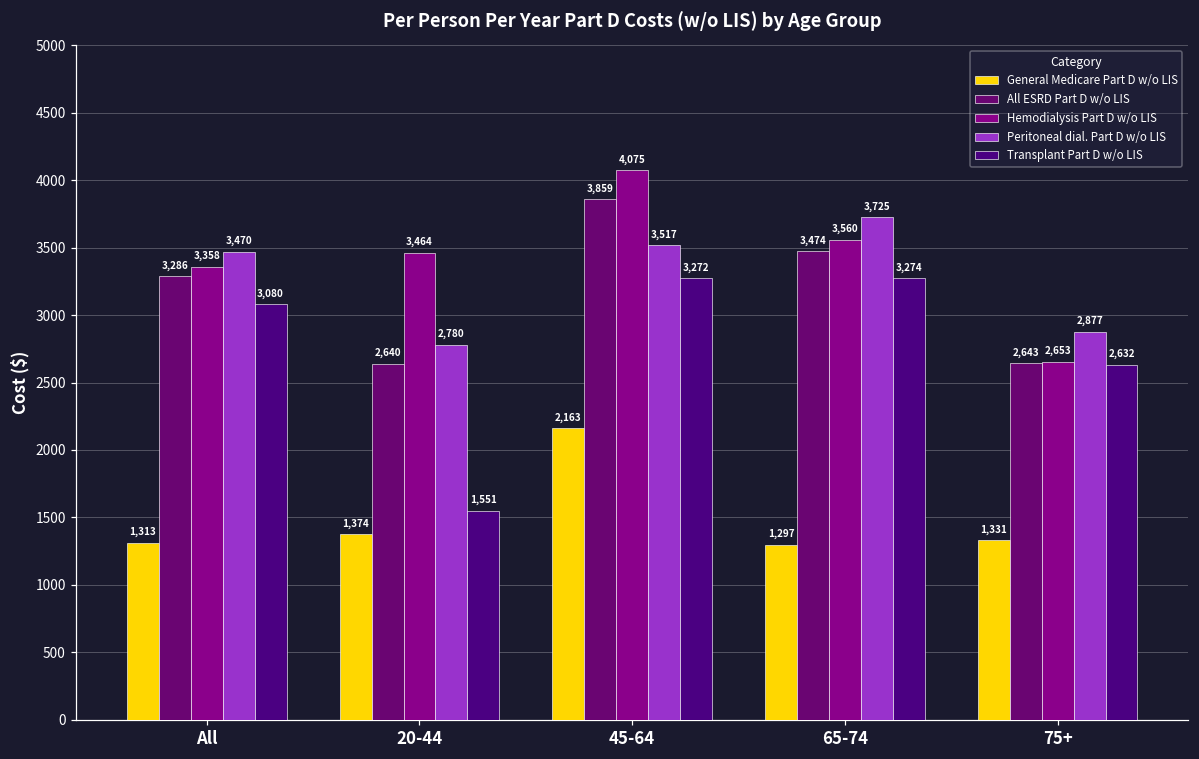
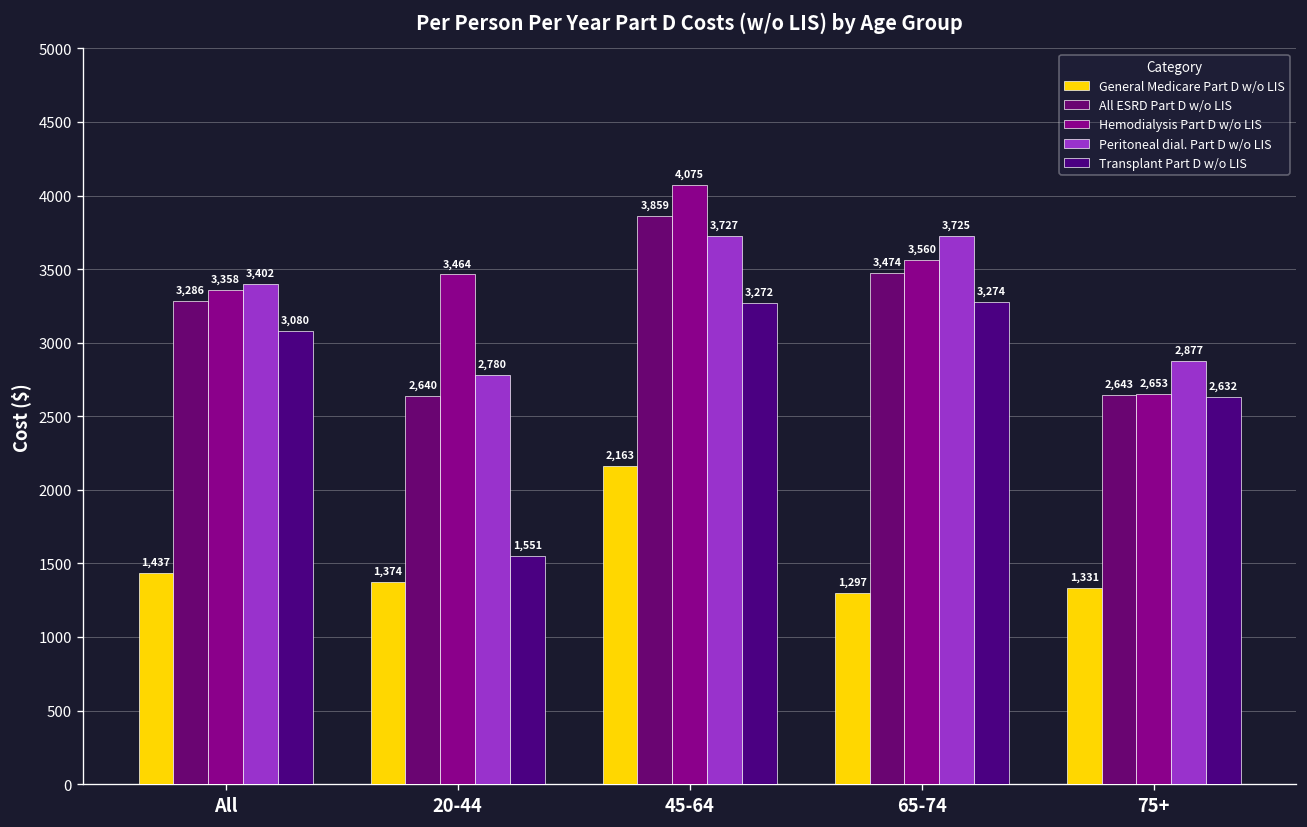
General Medicare Part D w/o LIS, All: 1,313 -> 1,437
Peritoneal dial. Part D w/o LIS, All: 3,470 -> 3,402
Peritoneal dial. Part D w/o LIS, 45-64: 3,517 -> 3,727
